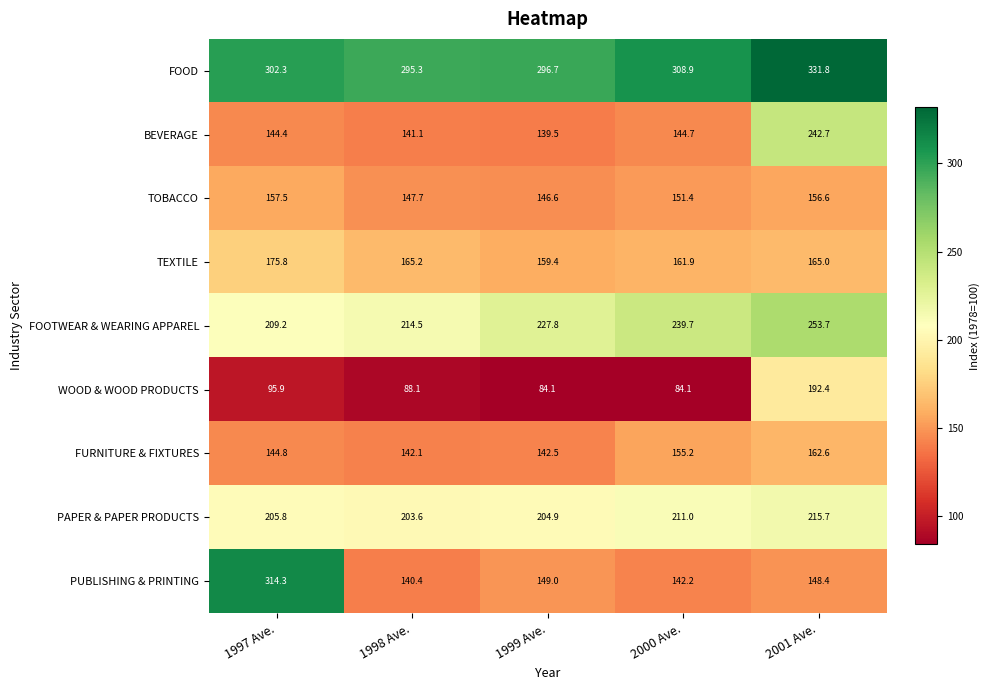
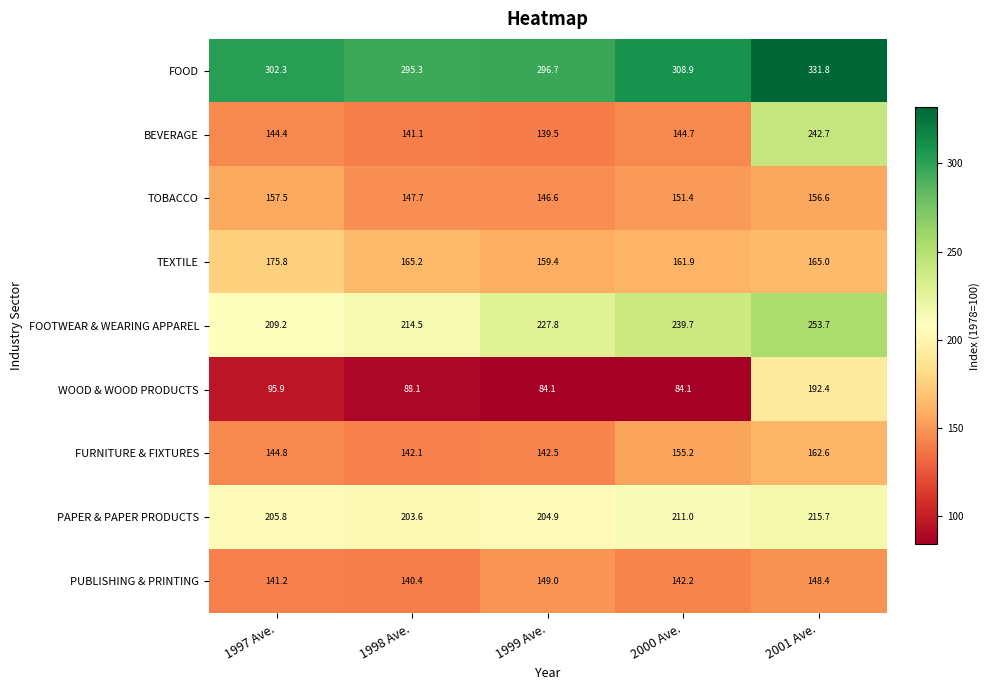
PUBLISHING & PRINTING, 1997 Ave.: 314.3 -> 141.2
